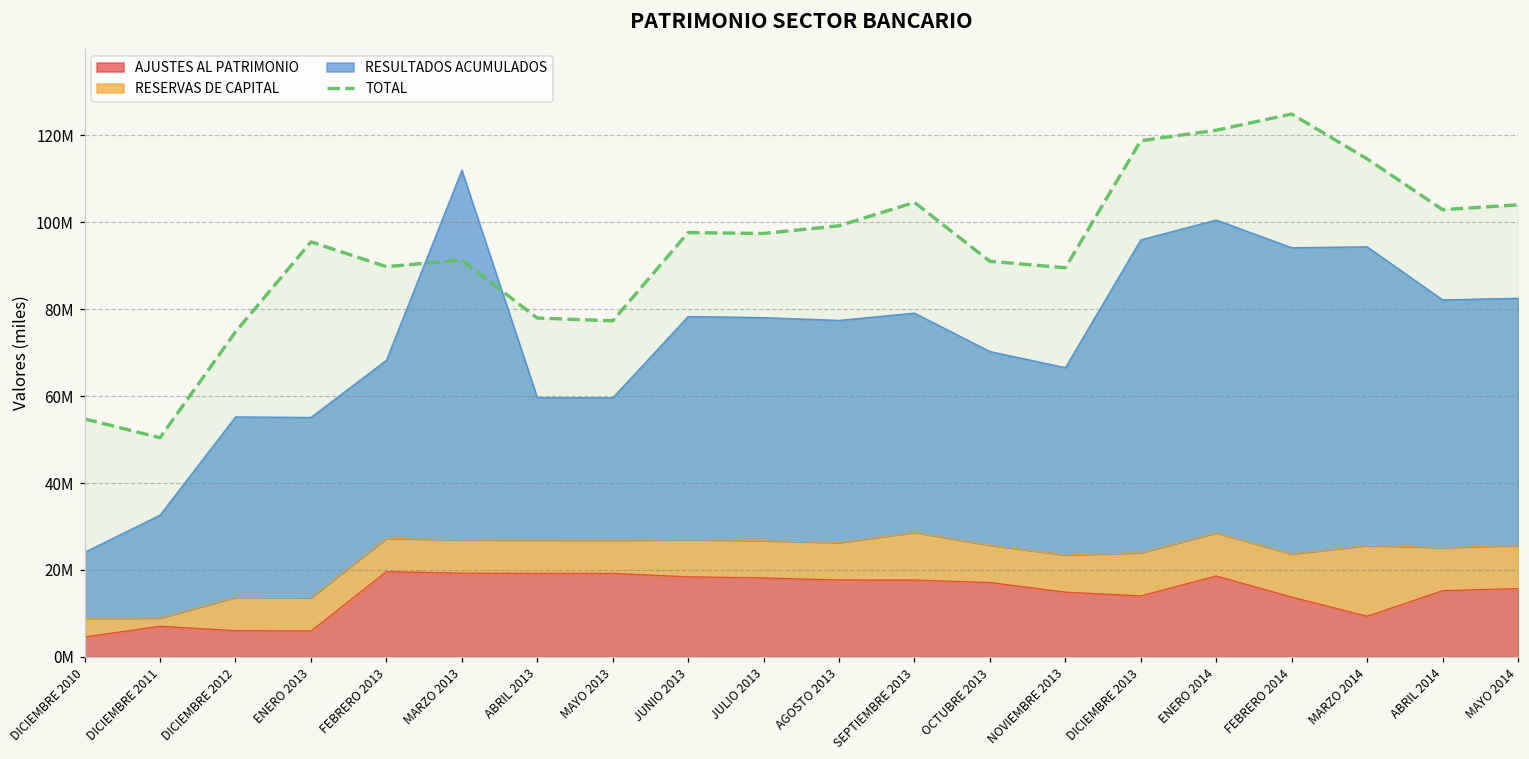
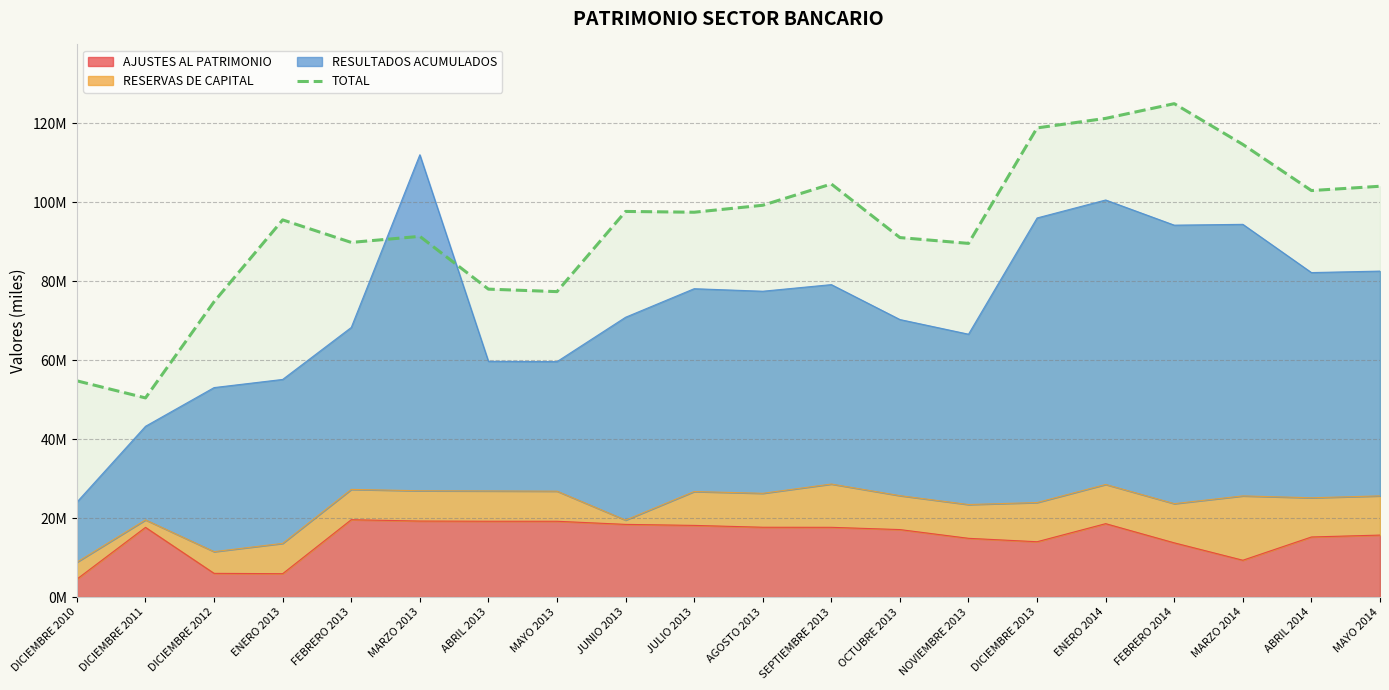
AJUSTES AL PATRIMONIO, DICIEMBRE 2011: 7000000 -> 18000000
RESERVAS DE CAPITAL, DICIEMBRE 2012: 8000000 -> 5000000
RESERVAS DE CAPITAL, JUNIO 2013: 9000000 -> 1000000
